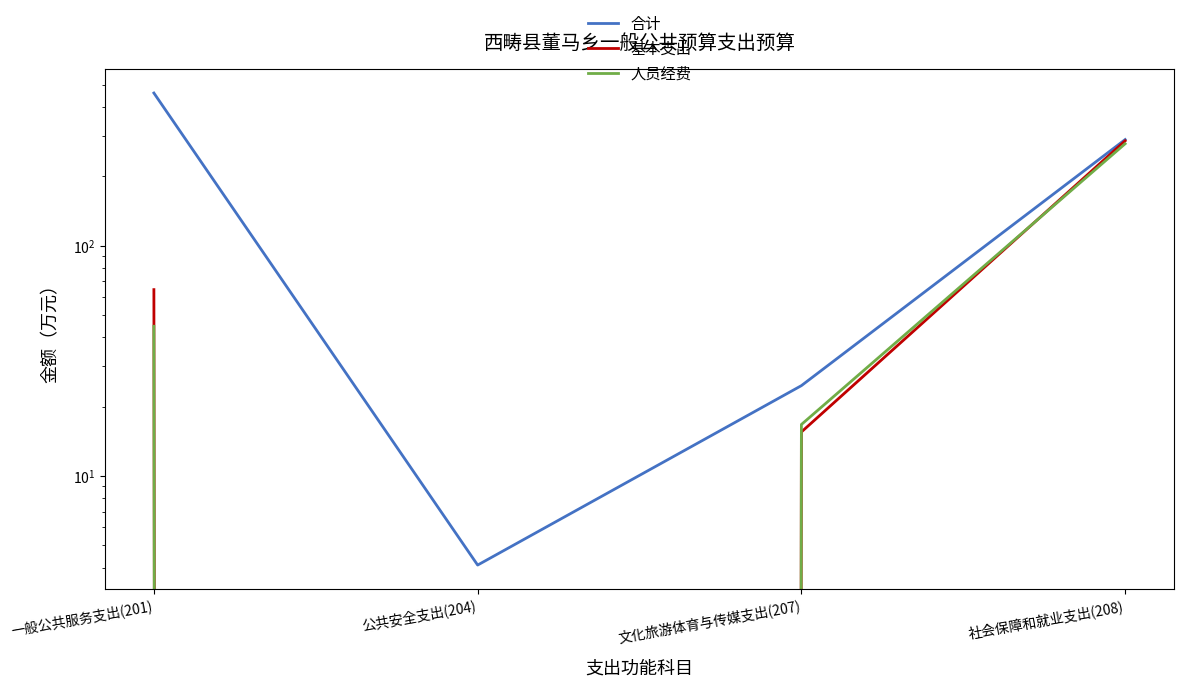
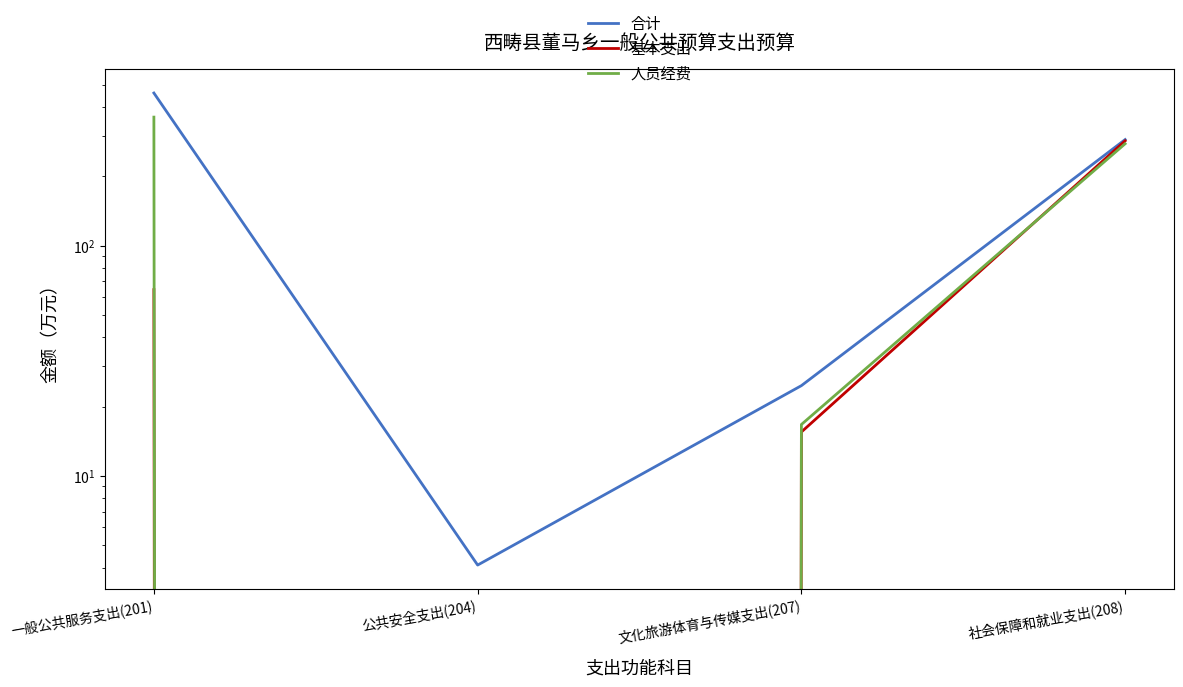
人员经费, 一般公共服务支出(201): 45 -> 360
